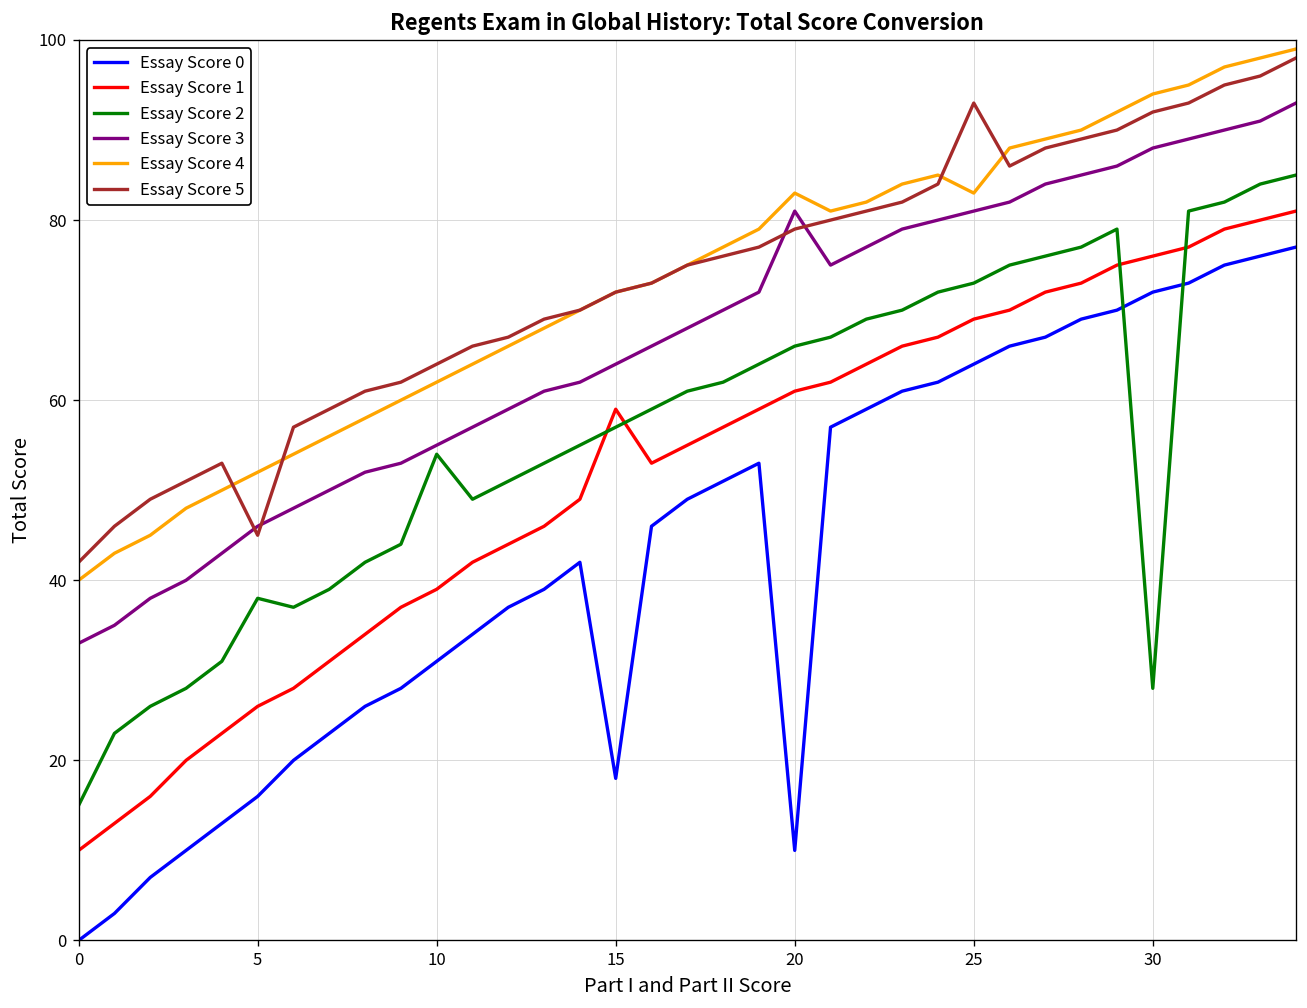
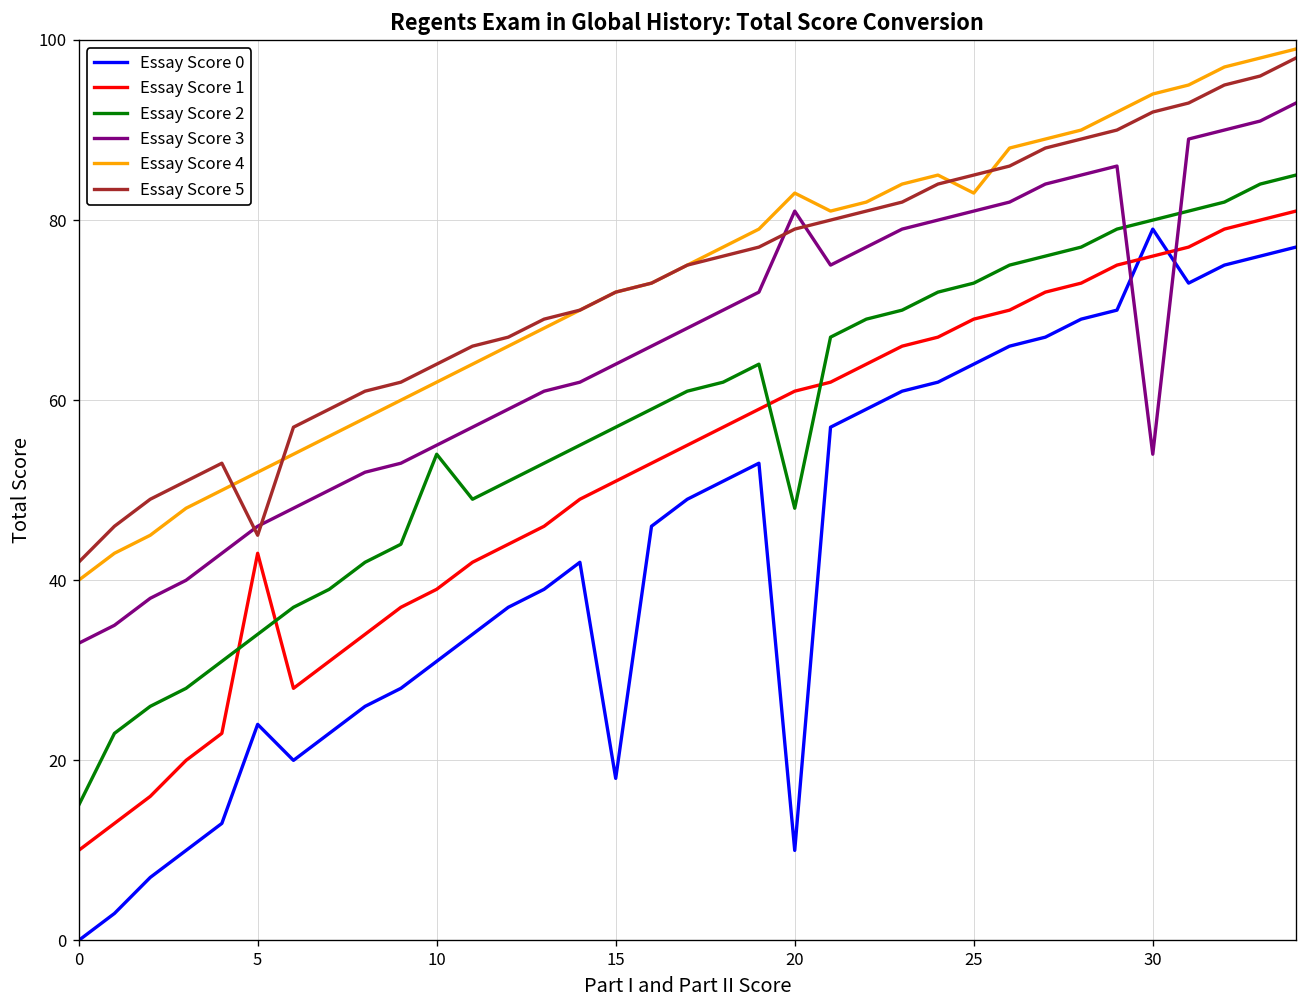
Essay Score 0, 5: 16 -> 24
Essay Score 1, 5: 26 -> 43
Essay Score 2, 5: 38 -> 34
Essay Score 1, 15: 59 -> 51
Essay Score 2, 20: 66 -> 48
Essay Score 5, 25: 93 -> 85
Essay Score 0, 30: 72 -> 79
Essay Score 2, 30: 28 -> 80
Essay Score 3, 30: 88 -> 54
